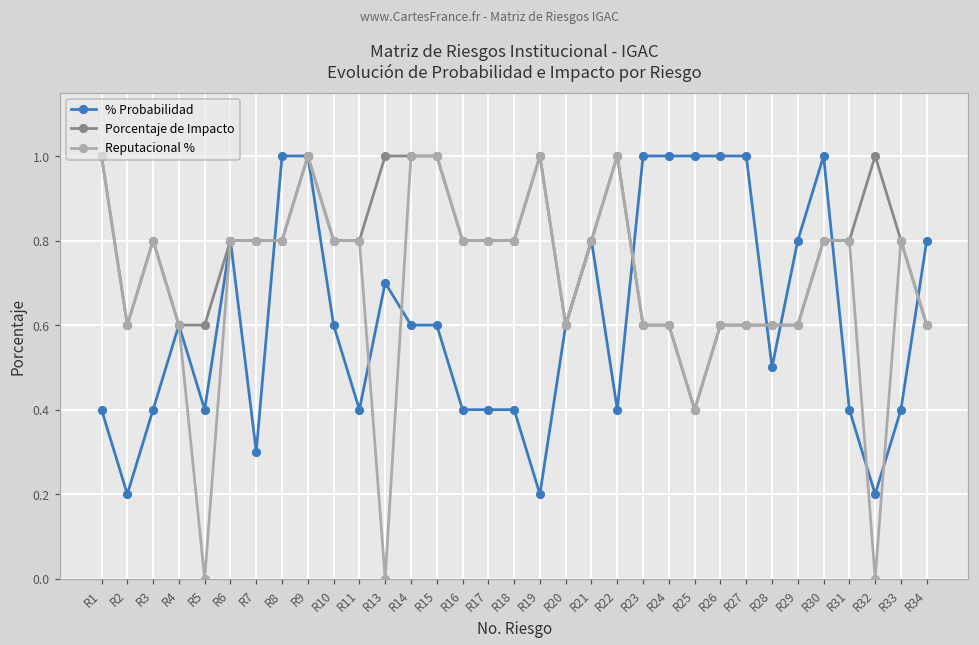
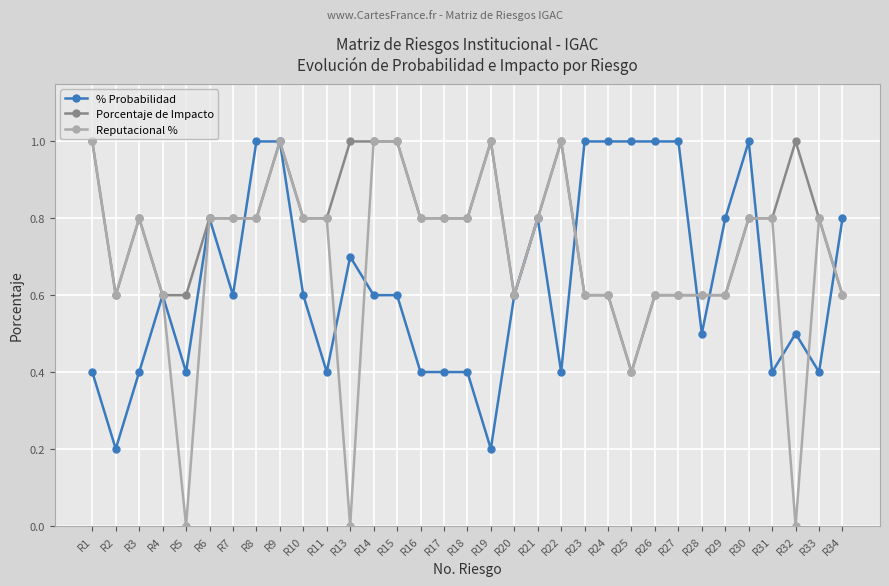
% Probabilidad, R7: 0.3 -> 0.6
% Probabilidad, R32: 0.2 -> 0.5
